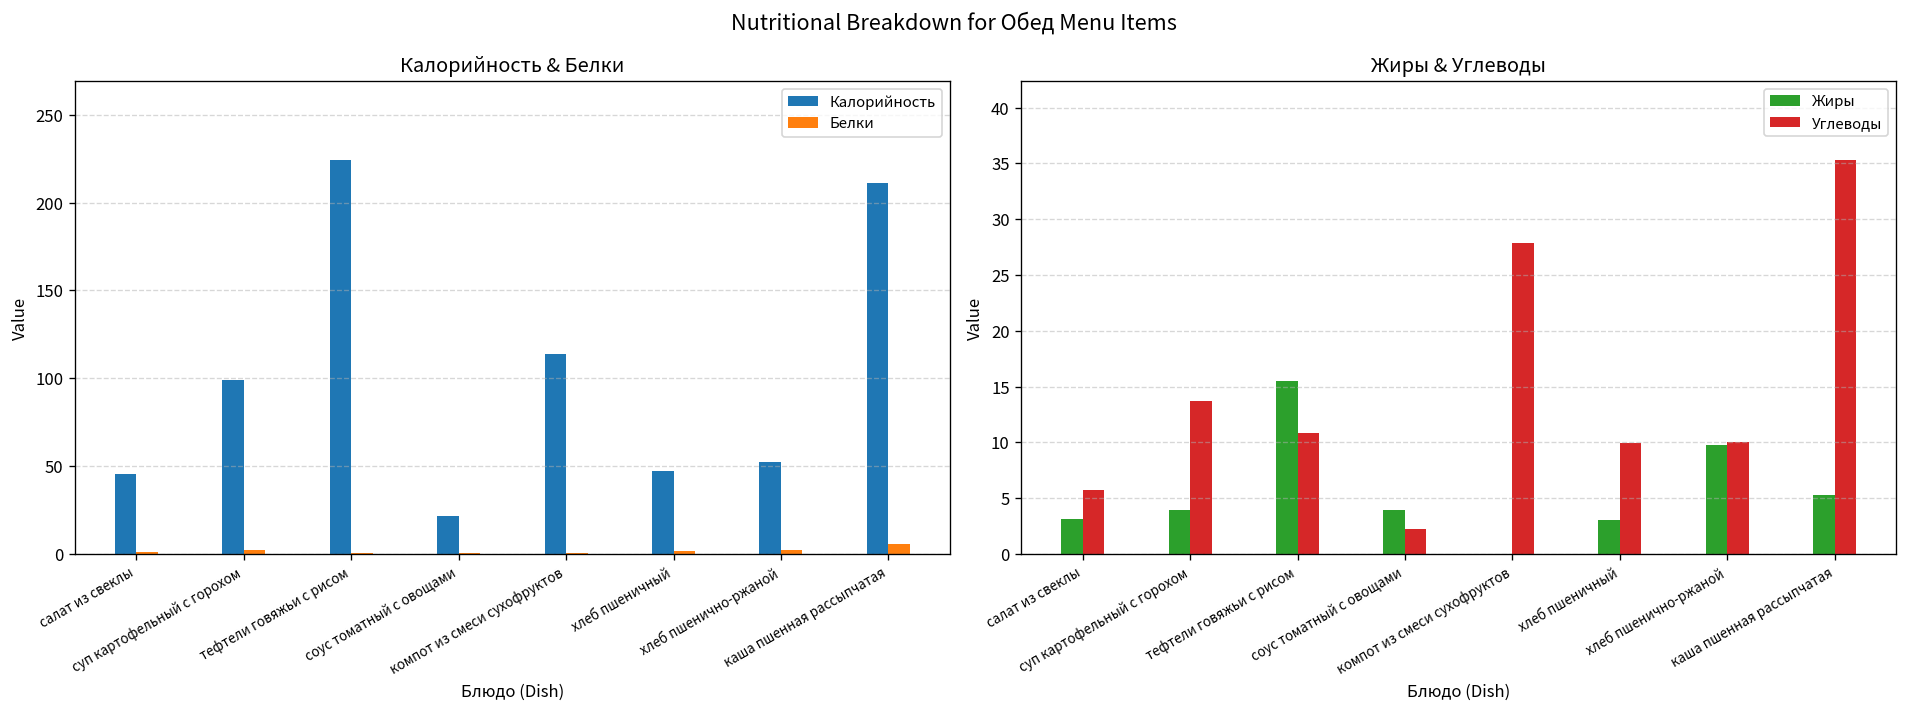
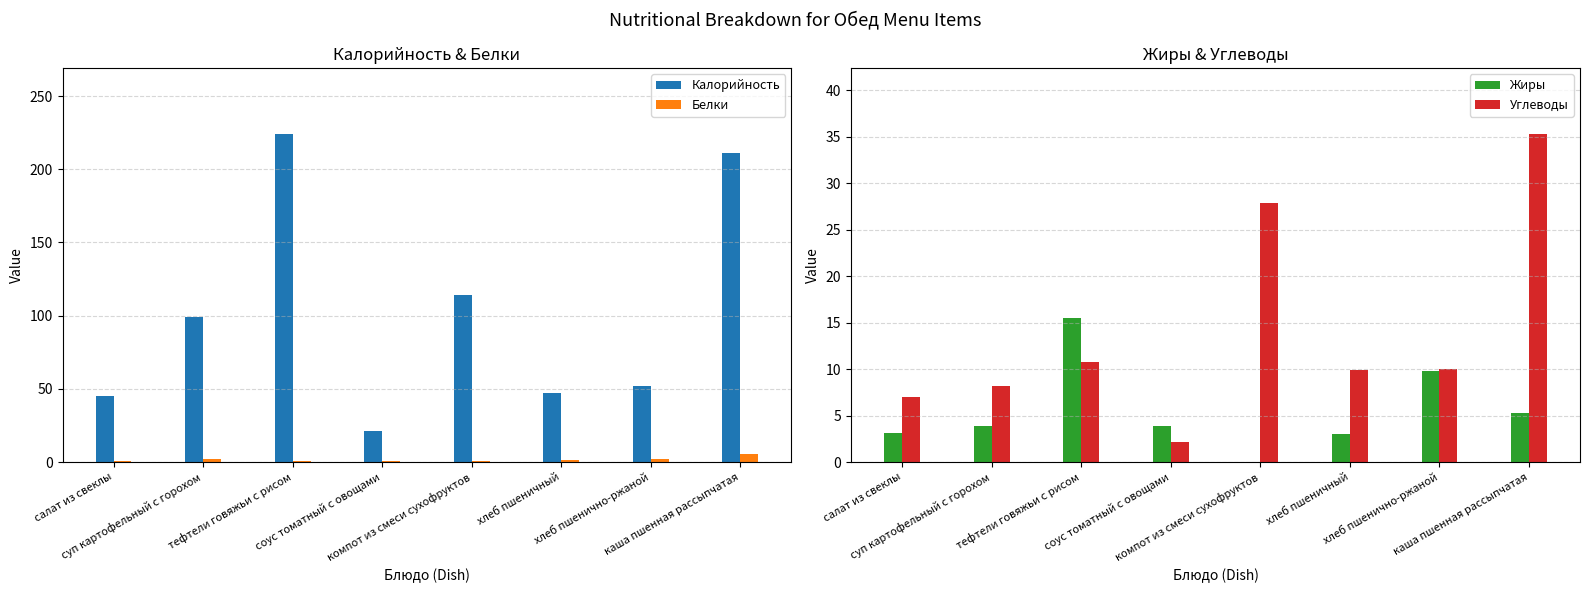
Жиры & Углеводы, Углеводы, салат из свеклы: 6 -> 7
Жиры & Углеводы, Углеводы, суп картофельный с горохом: 14 -> 8
